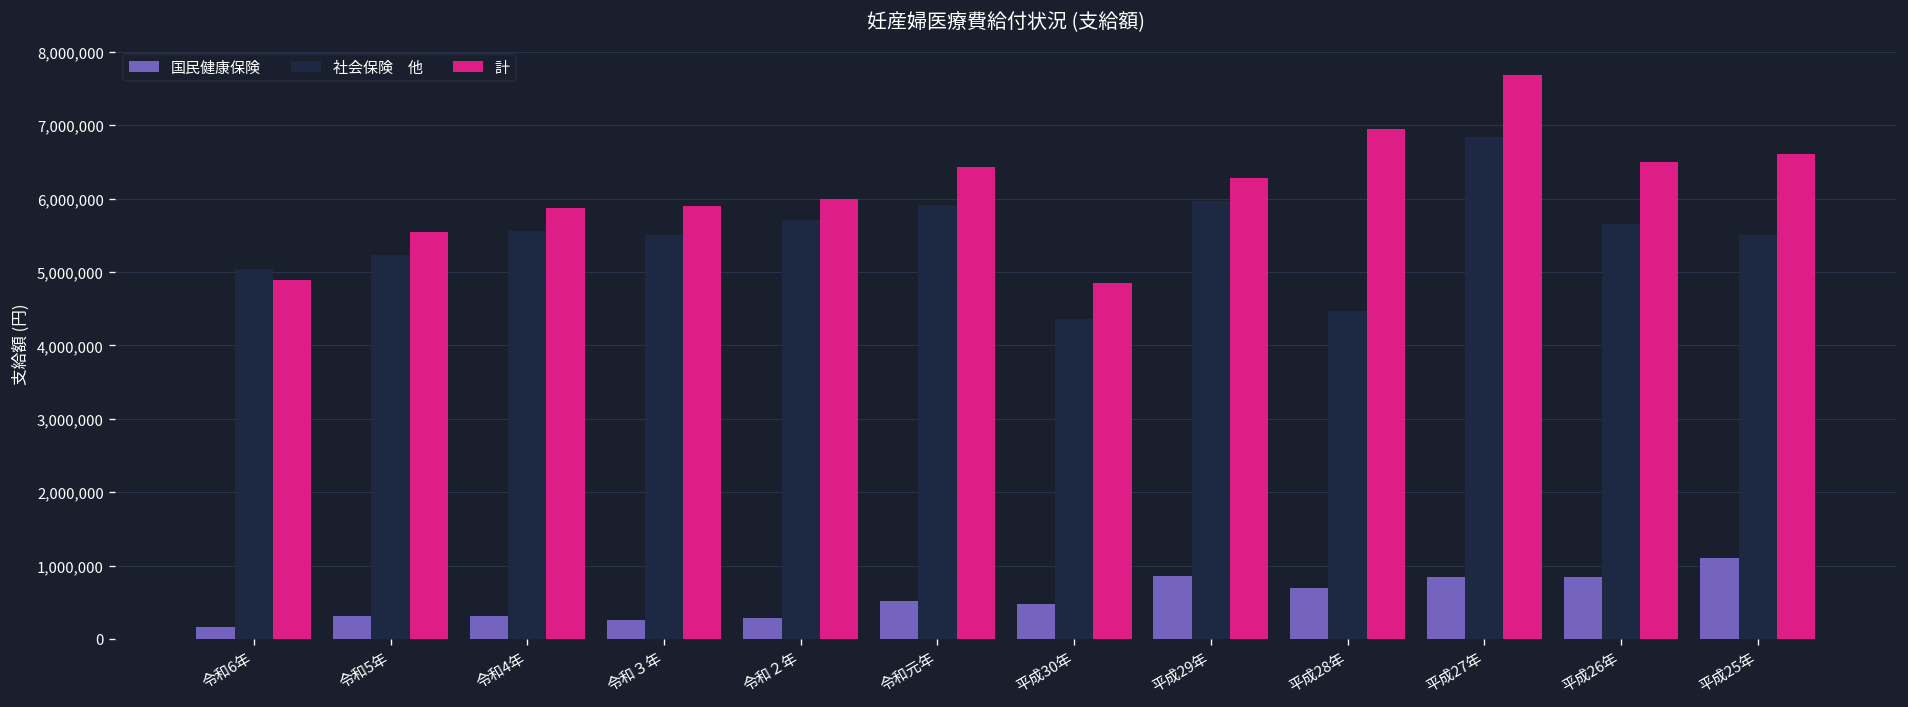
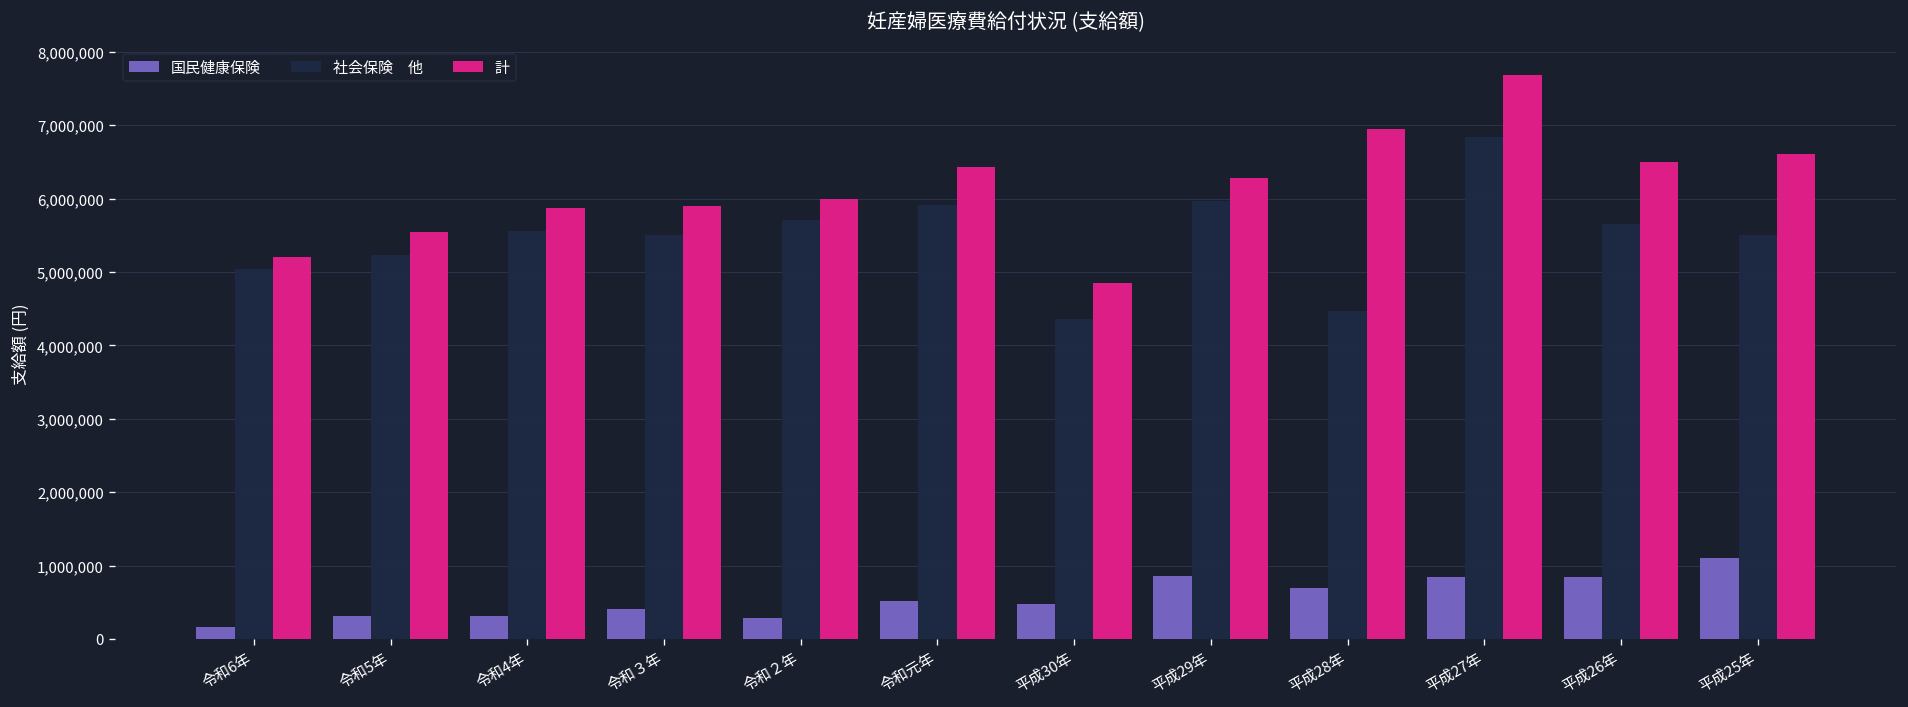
計, 令和6年: 4,900,000 -> 5,200,000
国民健康保険, 令和３年: 300,000 -> 400,000
